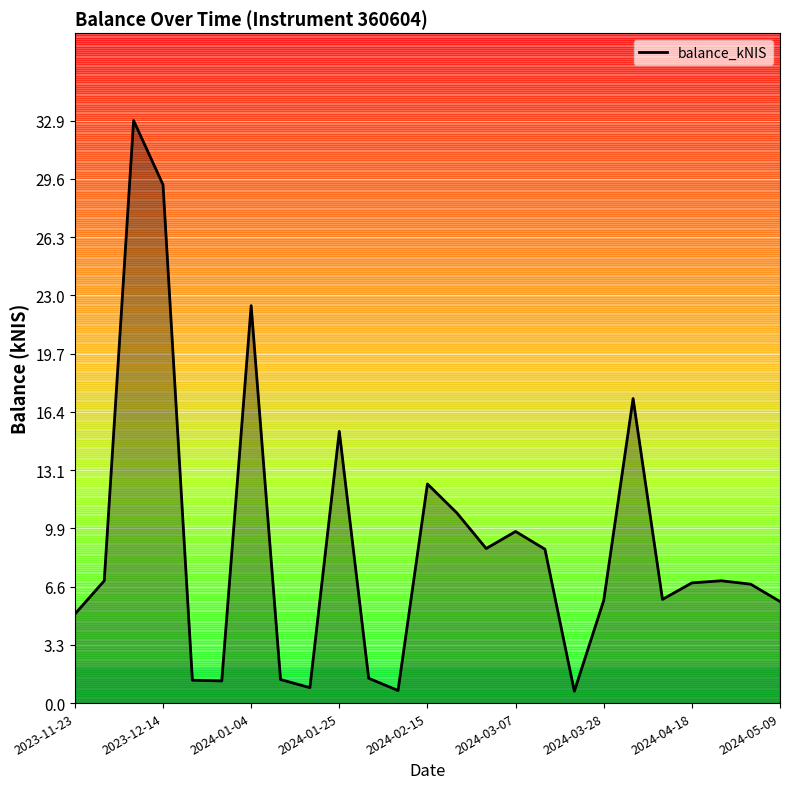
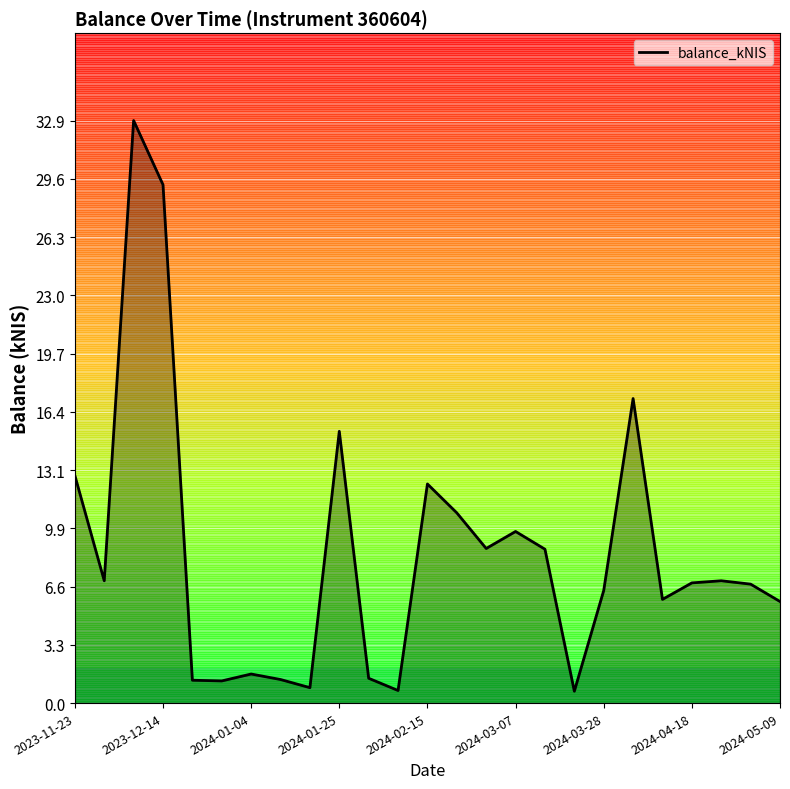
2023-11-23: 5.0 -> 12.8
2024-01-04: 22.4 -> 1.6
2024-03-28: 5.8 -> 6.4
